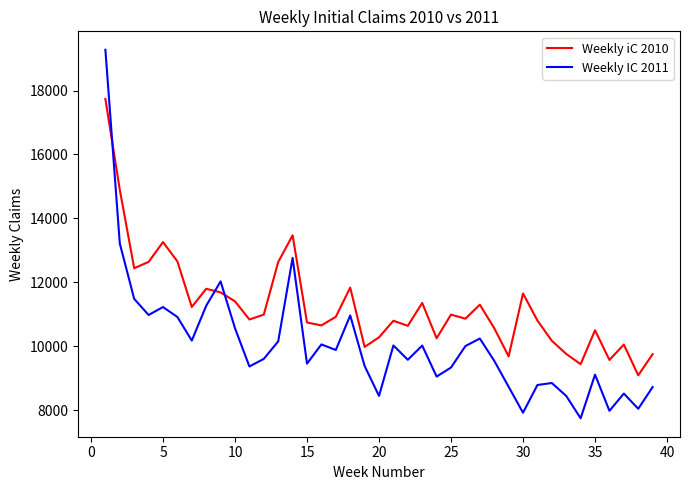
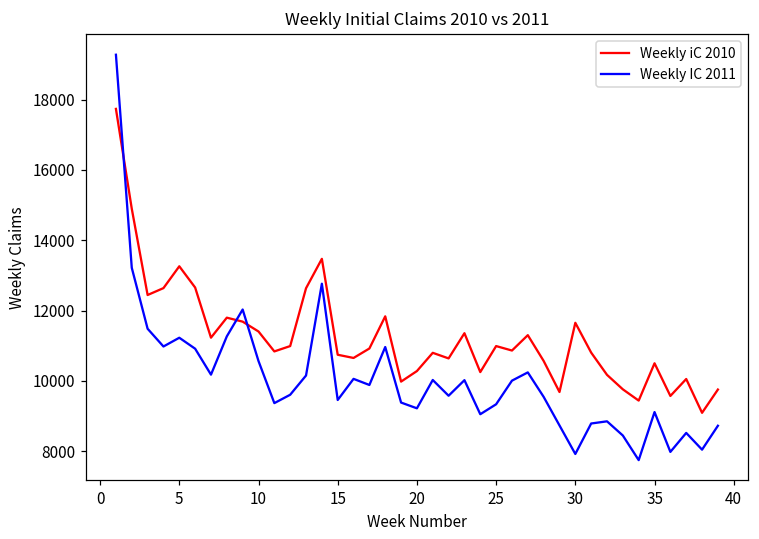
Weekly IC 2011, 20: 8400 -> 9200
